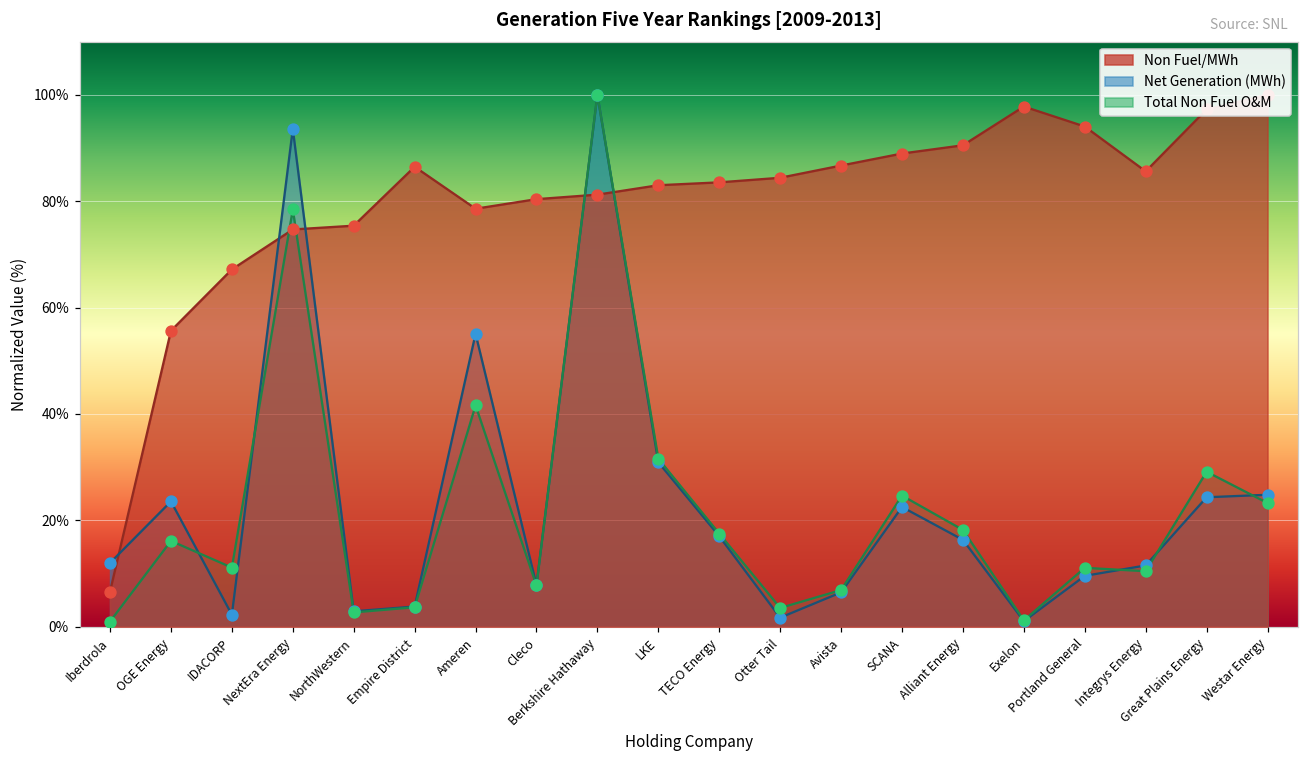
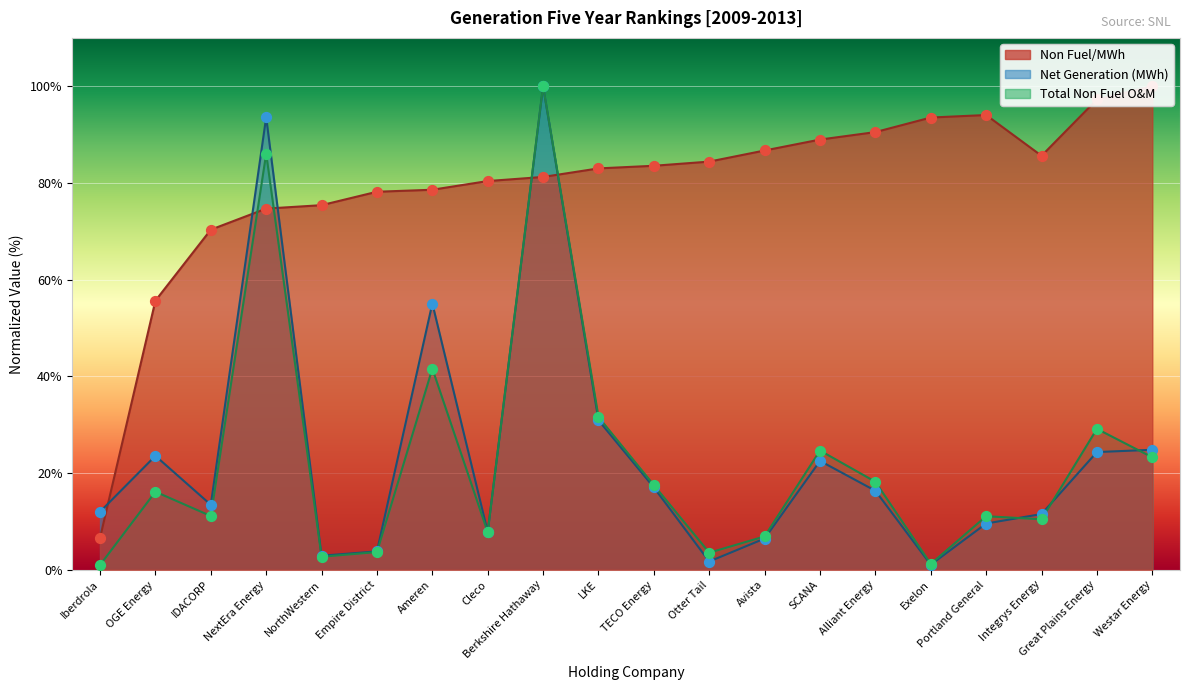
Non Fuel/MWh, IDACORP: 67% -> 70%
Net Generation (MWh), IDACORP: 2% -> 13%
Total Non Fuel O&M, NextEra Energy: 78% -> 86%
Non Fuel/MWh, Empire District: 86% -> 78%
Non Fuel/MWh, Exelon: 98% -> 94%
